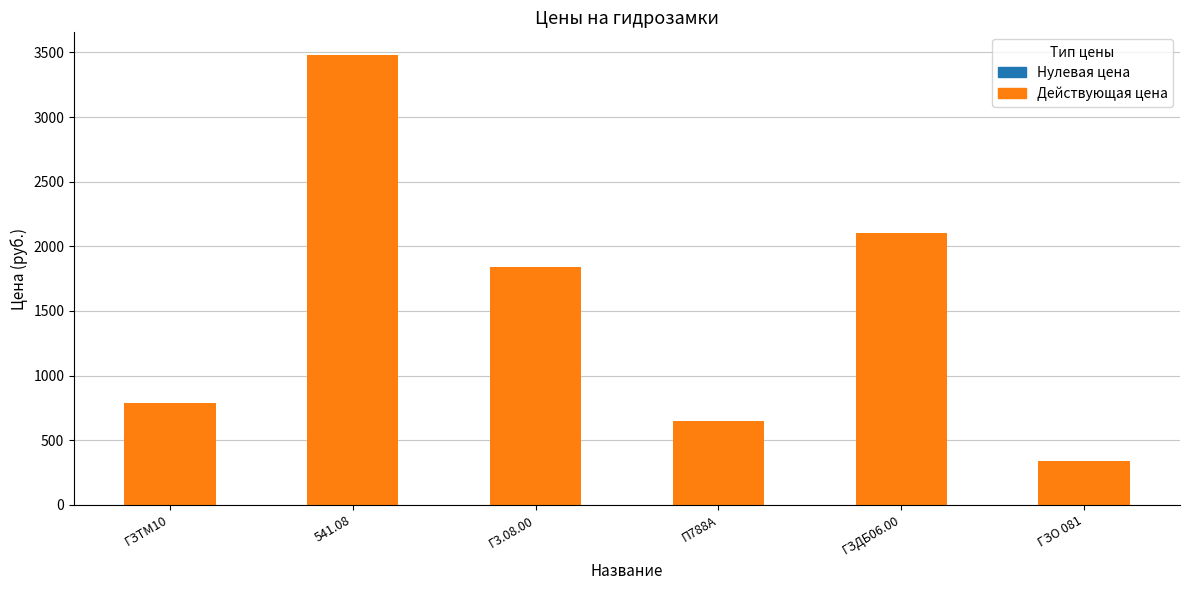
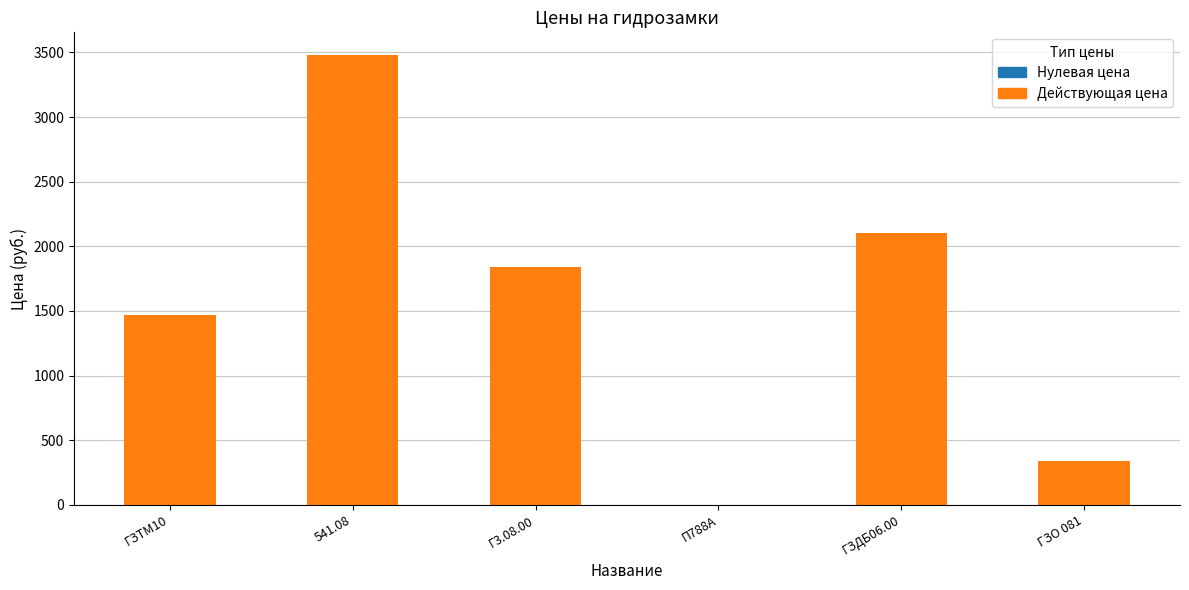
ГЗТМ10: 790 -> 1470
П788А: 650 -> 0
